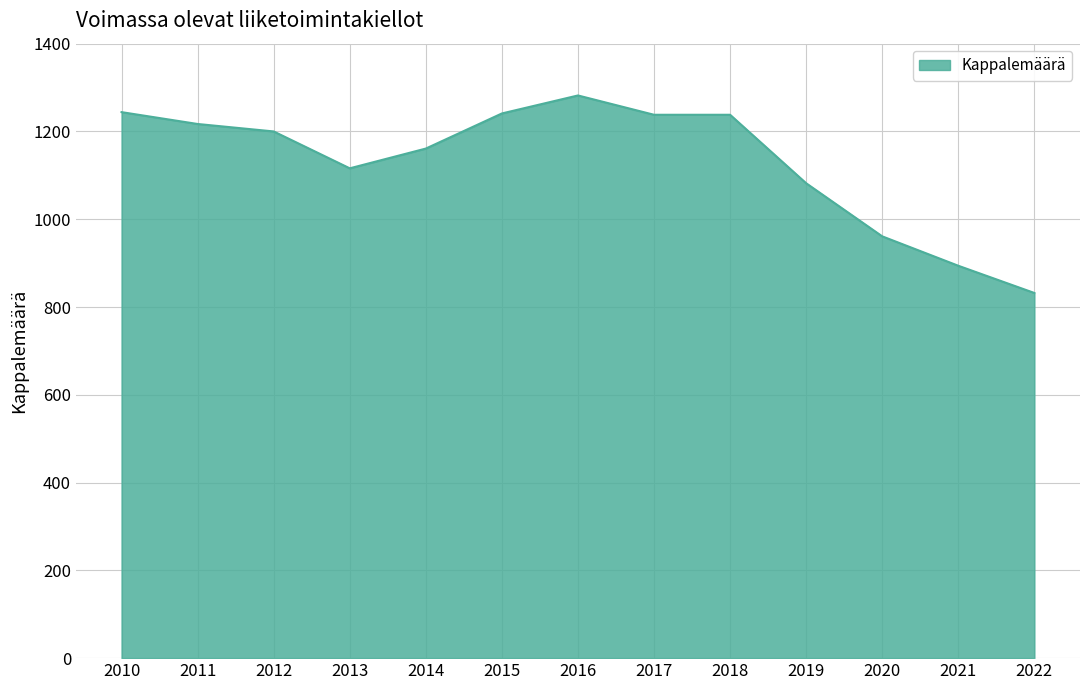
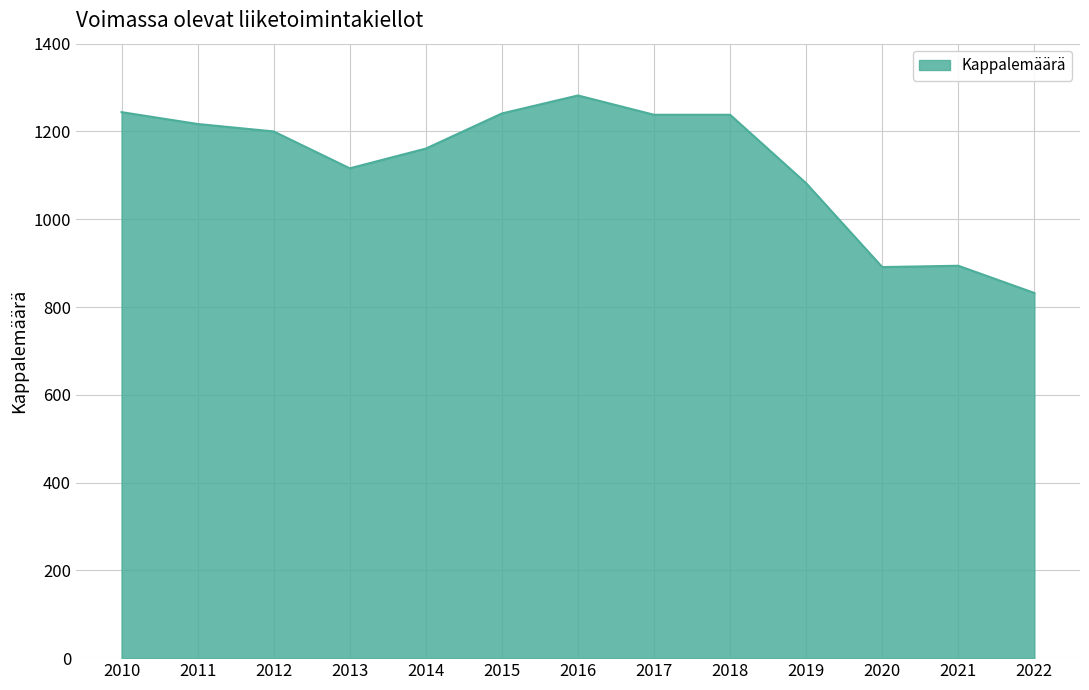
2020: 960 -> 890
